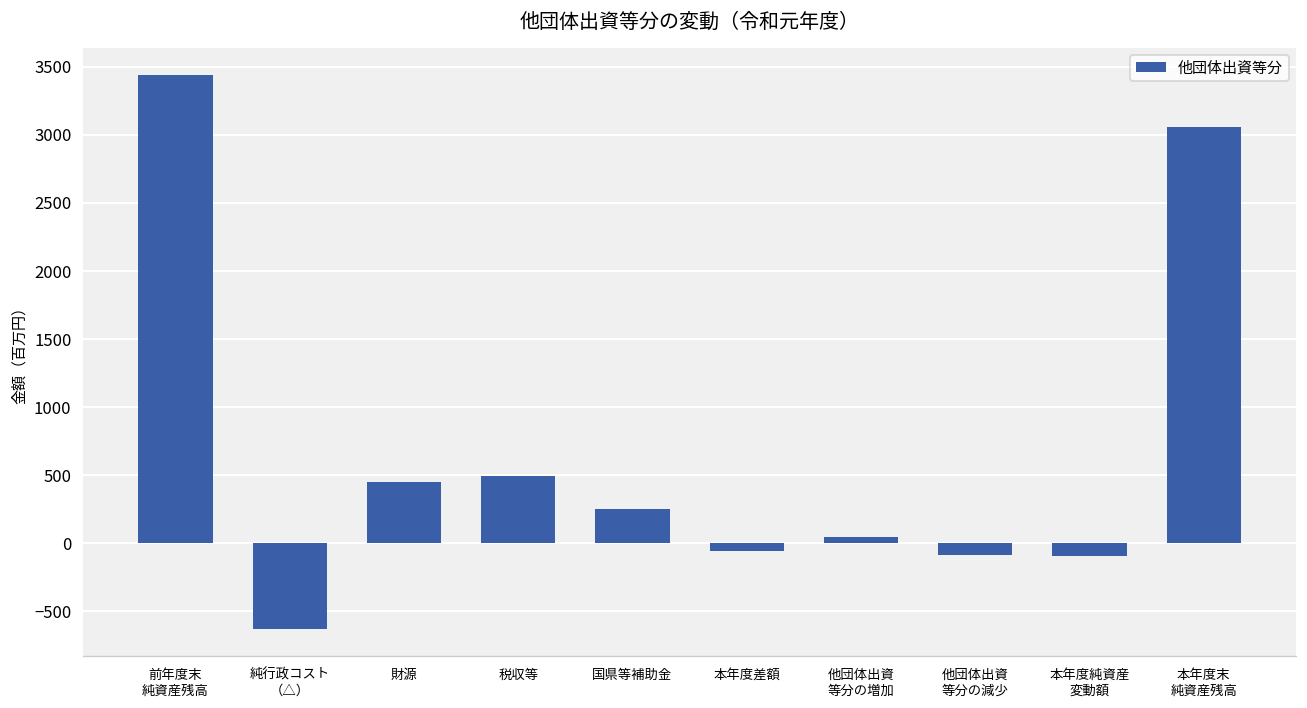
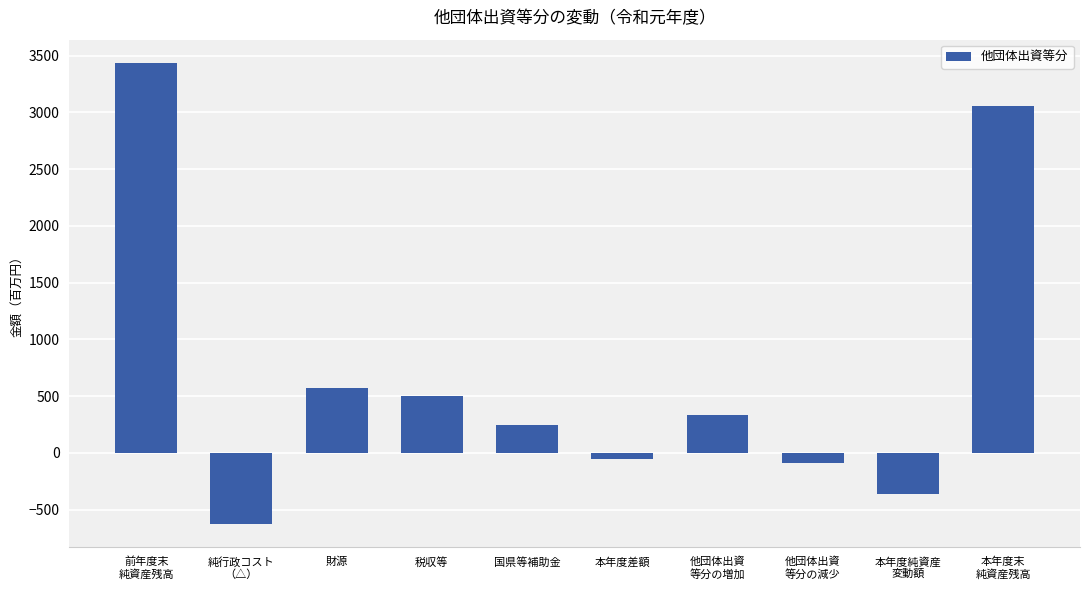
財源: 450 -> 570
他団体出資 等分の増加: 50 -> 330
本年度純資産 変動額: -100 -> -360
